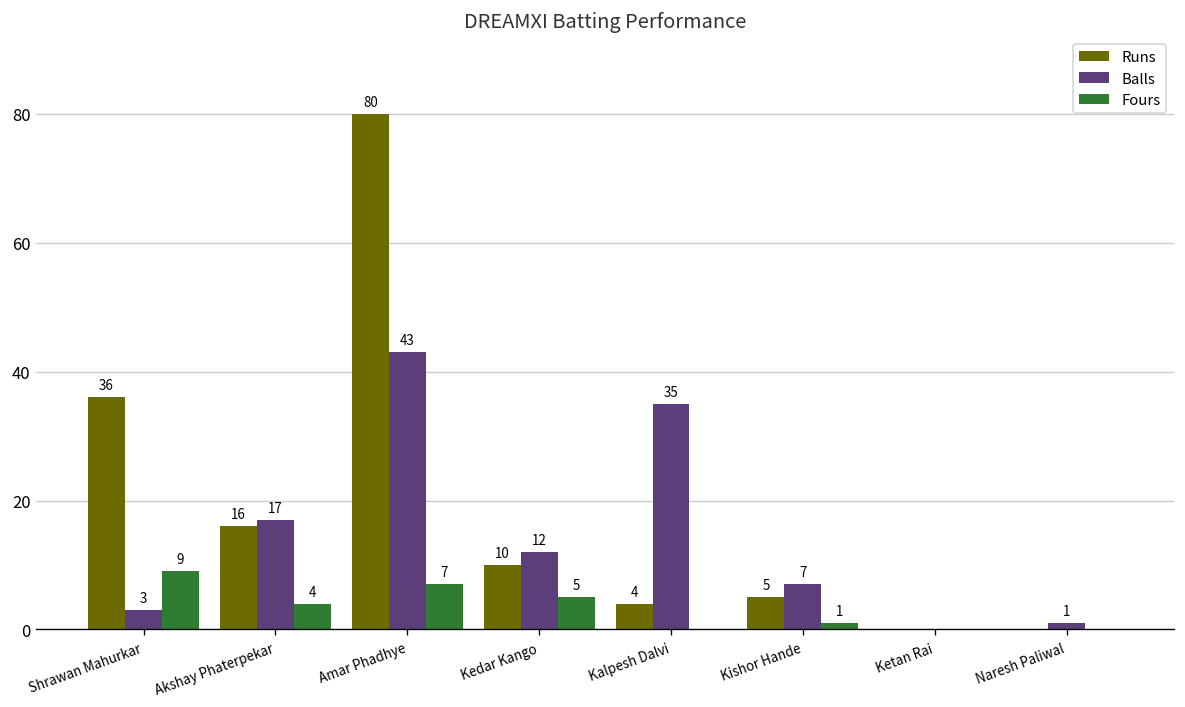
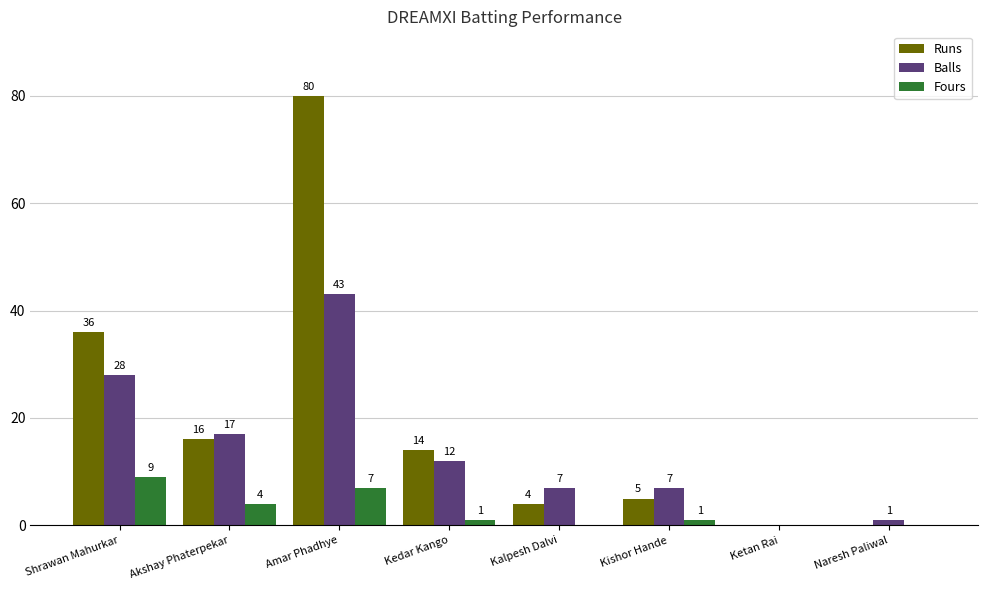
Balls, Shrawan Mahurkar: 3 -> 28
Runs, Kedar Kango: 10 -> 14
Fours, Kedar Kango: 5 -> 1
Balls, Kalpesh Dalvi: 35 -> 7
